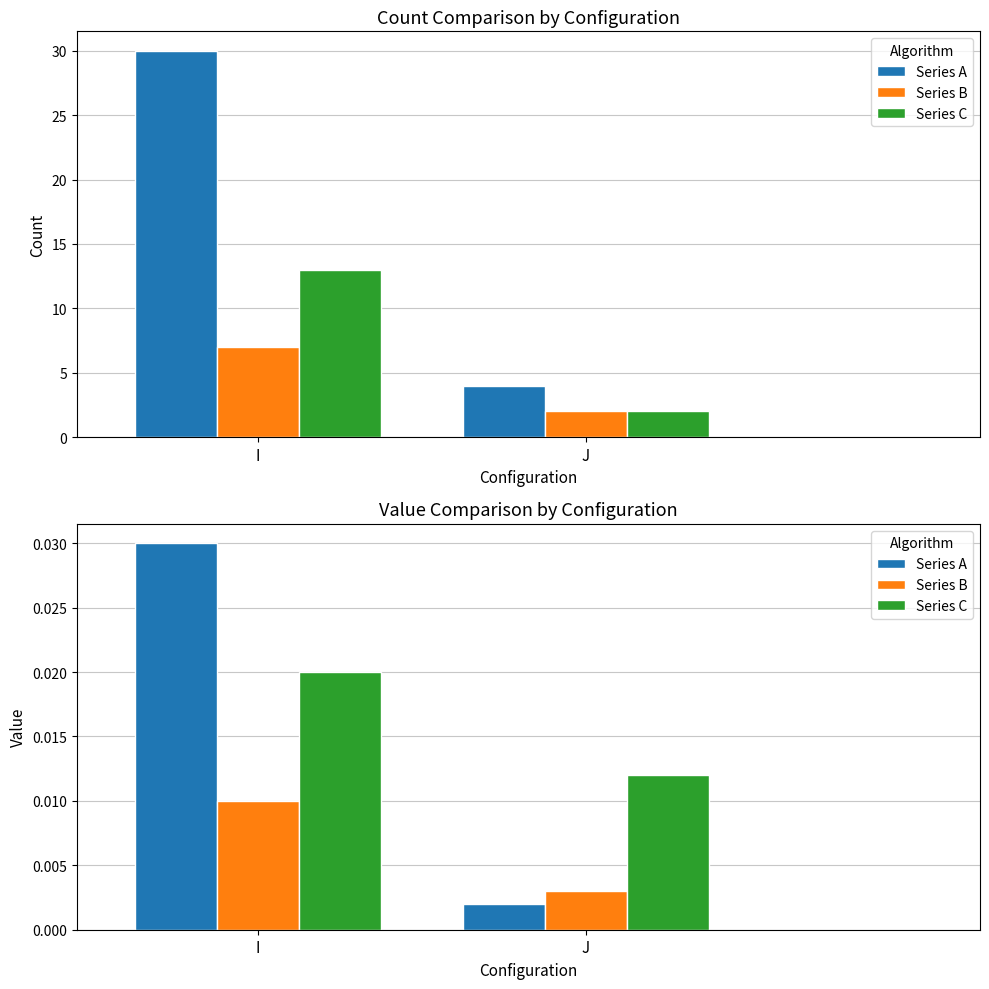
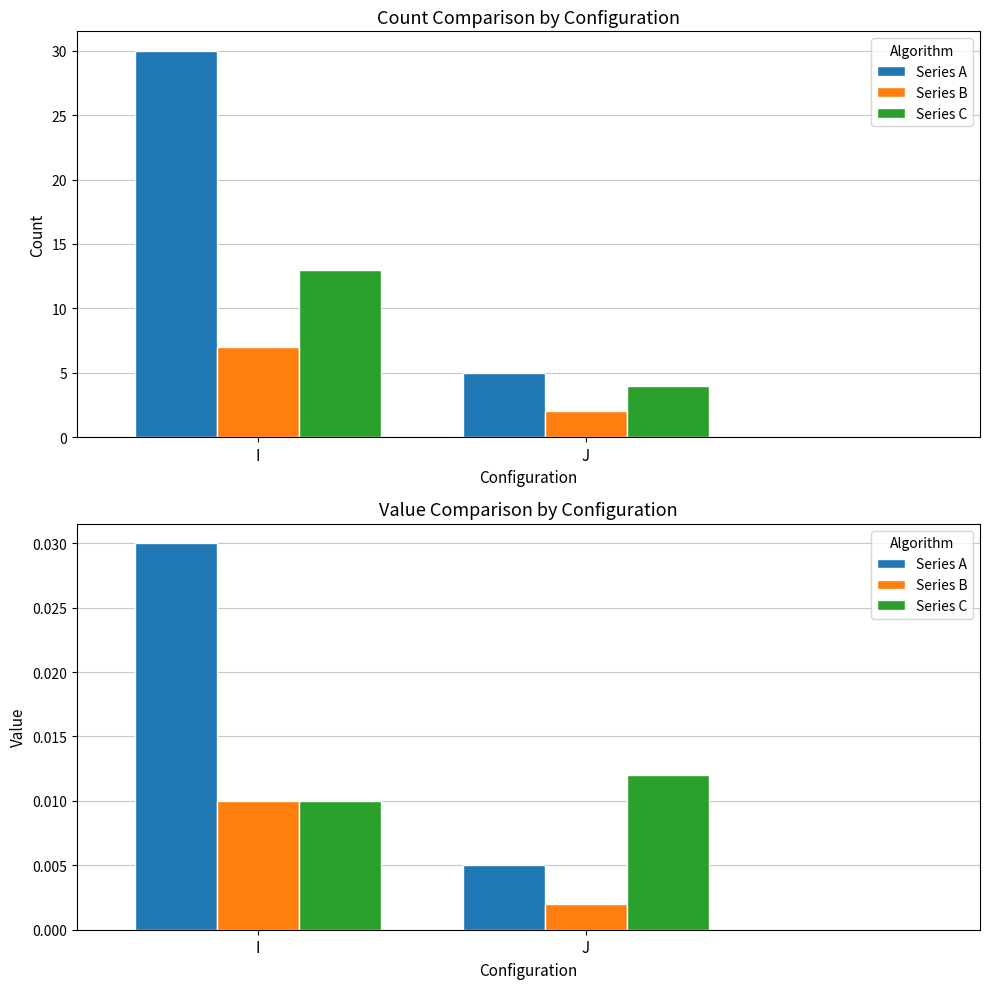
Count Comparison by Configuration, Series A, J: 4 -> 5
Count Comparison by Configuration, Series C, J: 2 -> 4
Value Comparison by Configuration, Series C, I: 0.02 -> 0.01
Value Comparison by Configuration, Series A, J: 0.002 -> 0.005
Value Comparison by Configuration, Series B, J: 0.003 -> 0.002
